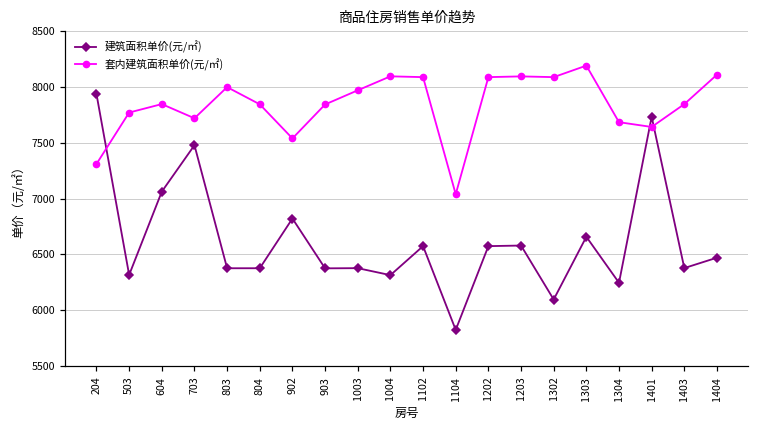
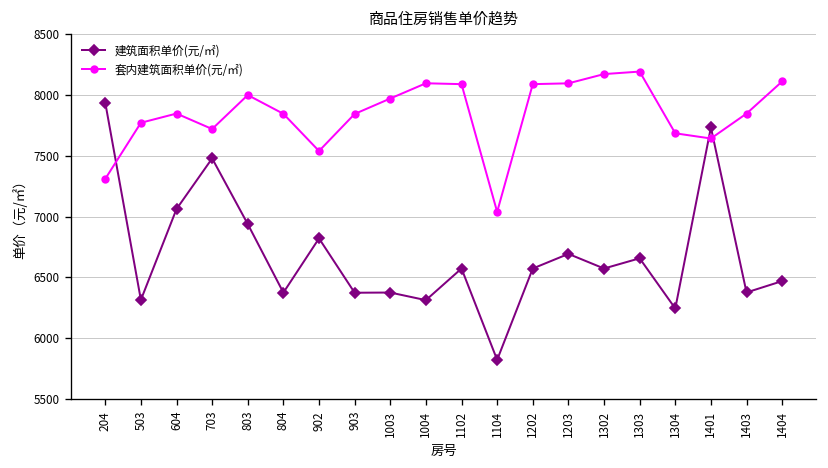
建筑面积单价(元/㎡), 803: 6380 -> 6940
建筑面积单价(元/㎡), 1203: 6580 -> 6690
建筑面积单价(元/㎡), 1302: 6100 -> 6570
套内建筑面积单价(元/㎡), 1302: 8090 -> 8170
